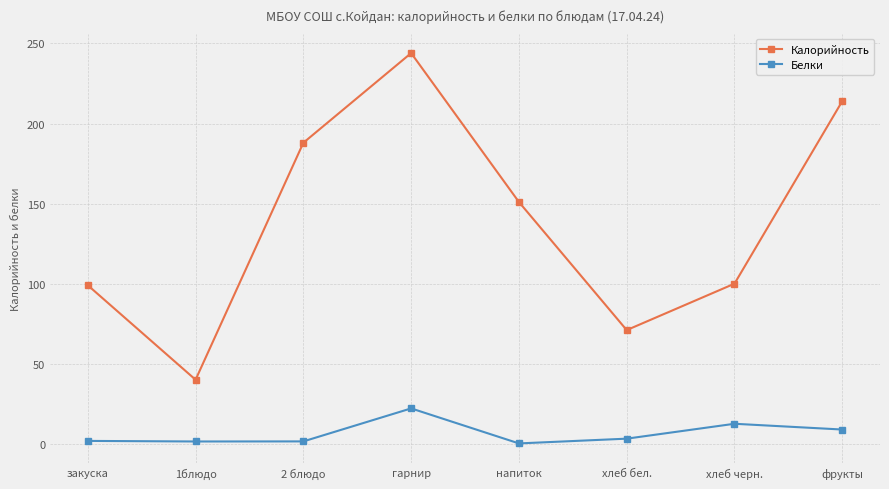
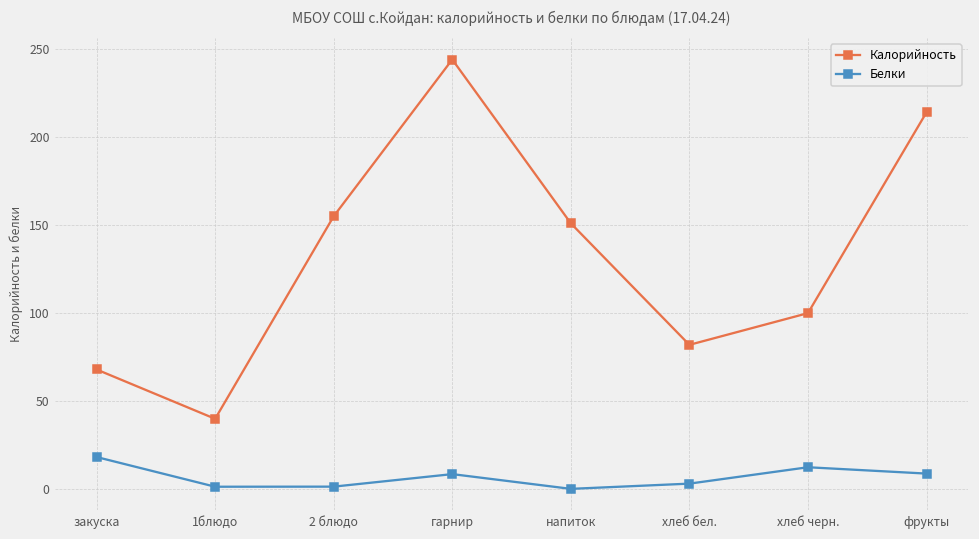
Калорийность, закуска: 99 -> 68
Белки, закуска: 2 -> 18
Калорийность, 2 блюдо: 188 -> 155
Белки, гарнир: 22 -> 9
Калорийность, хлеб бел.: 71 -> 82
